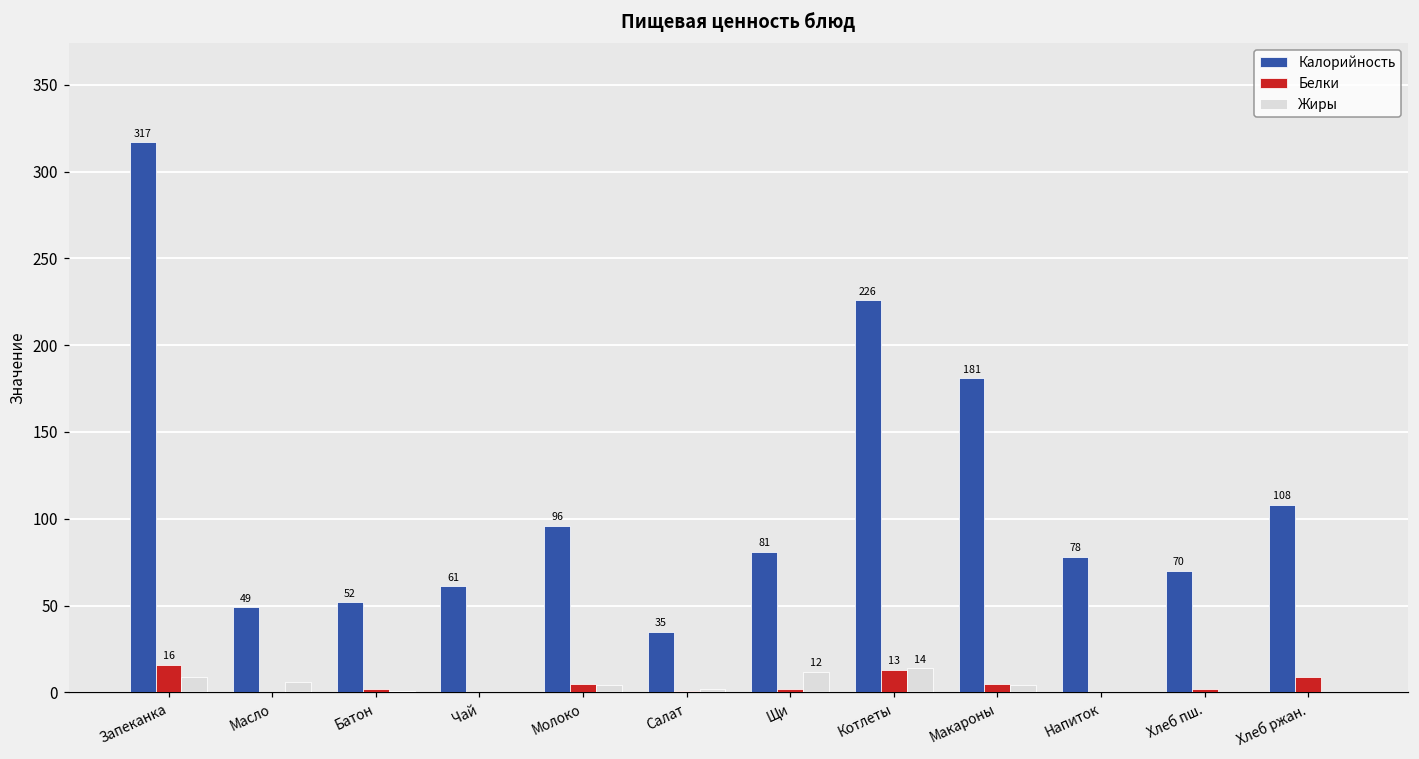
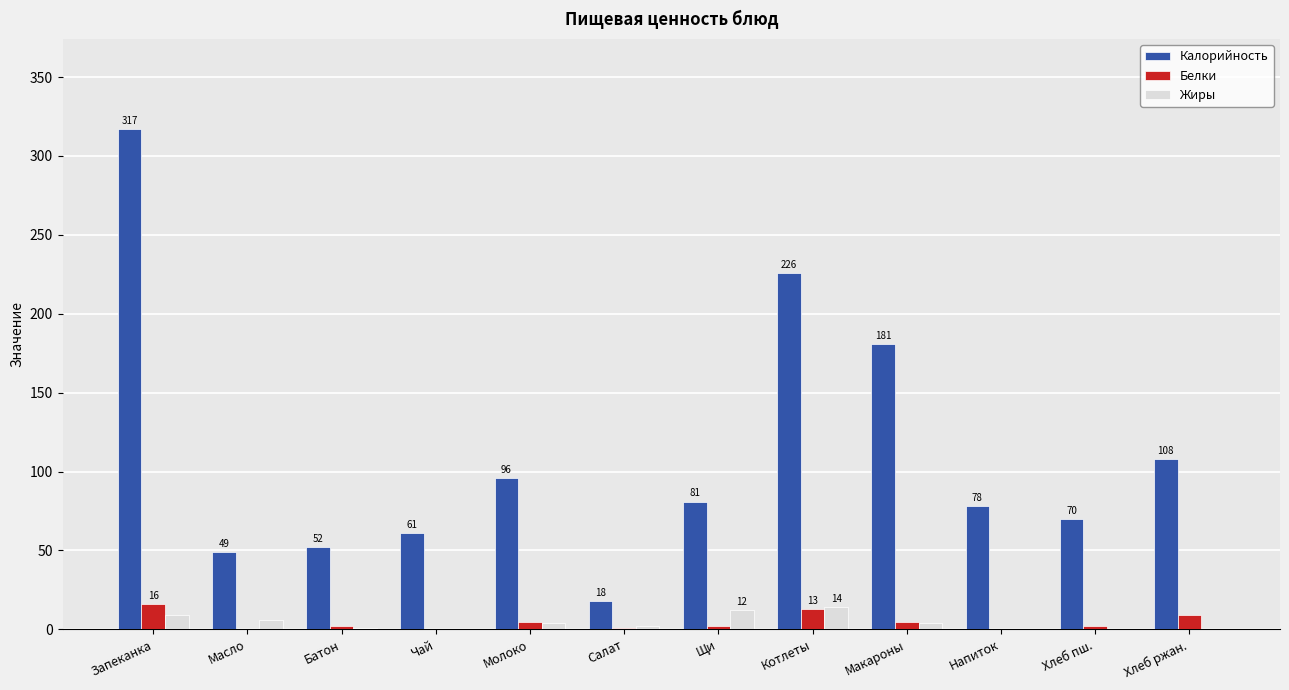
Калорийность, Салат: 35 -> 18
